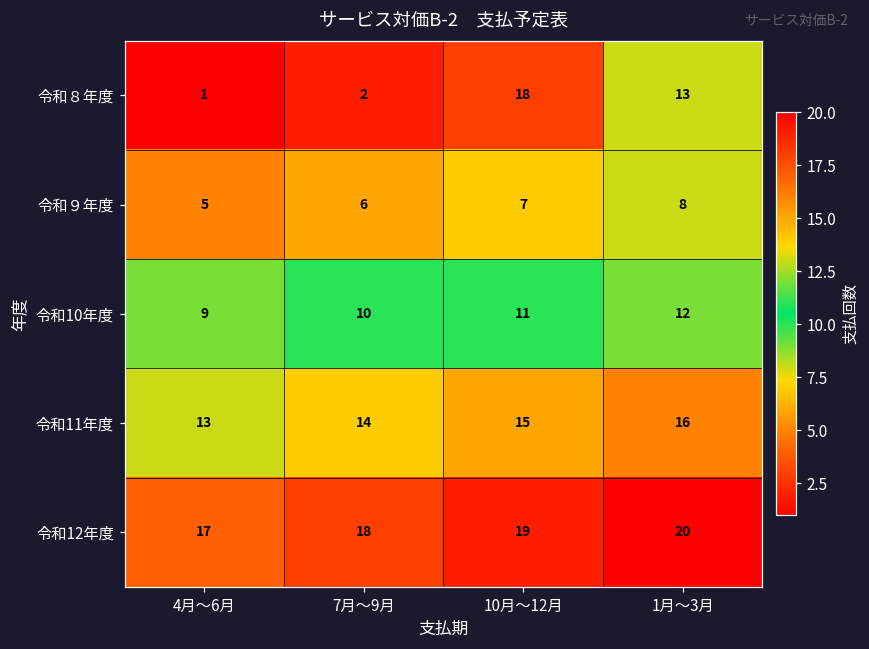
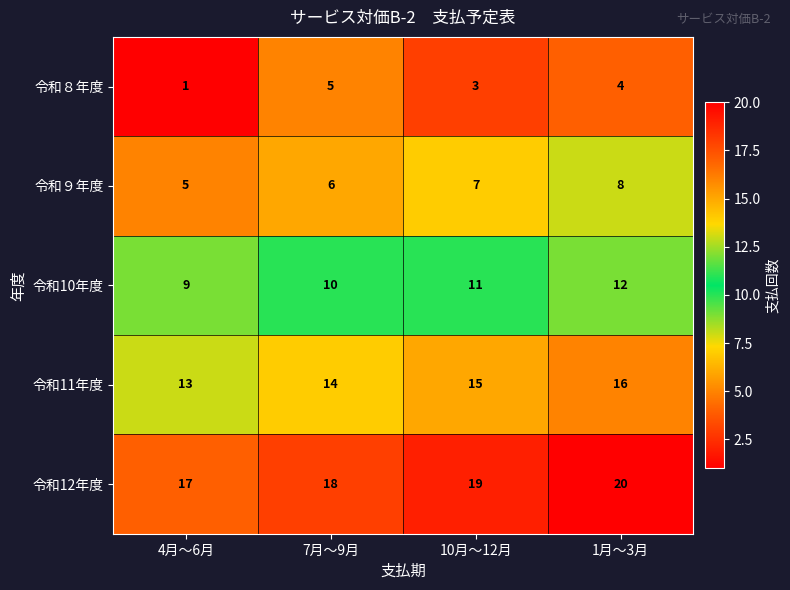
令和８年度, 7月～9月: 2 -> 5
令和８年度, 10月～12月: 18 -> 3
令和８年度, 1月～3月: 13 -> 4
